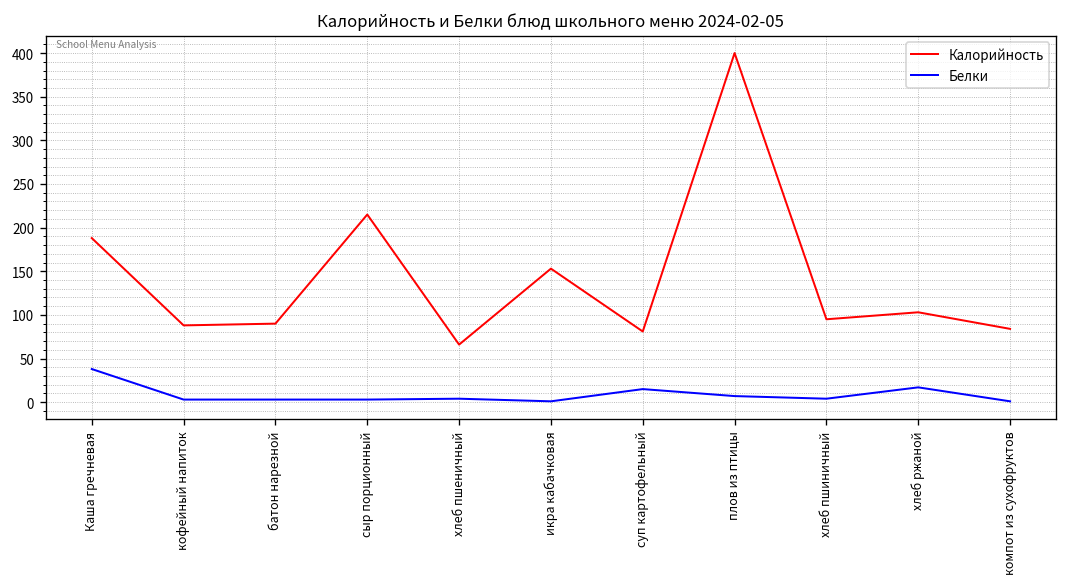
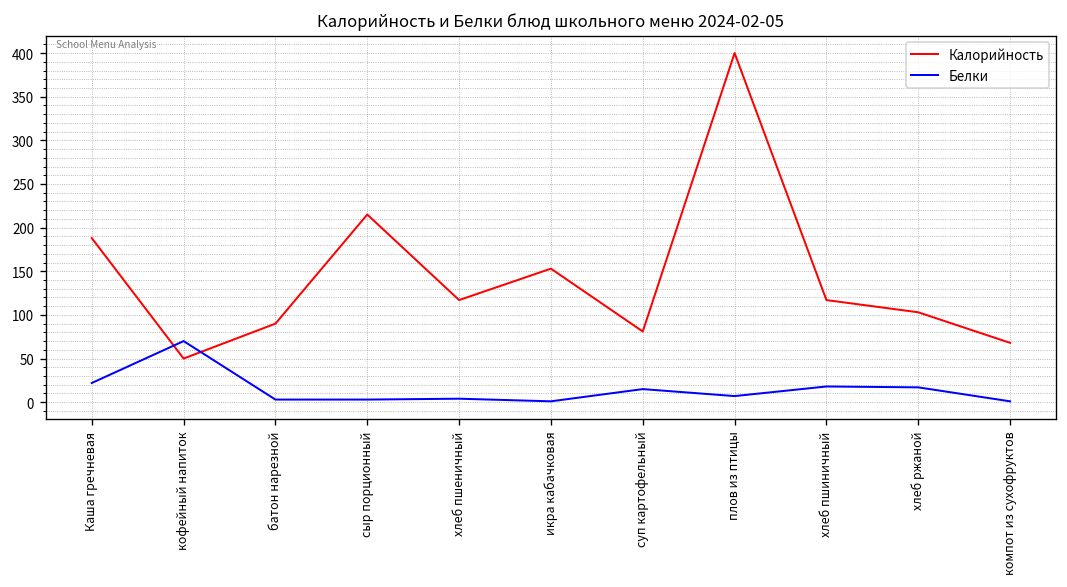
Белки, Каша гречневая: 40 -> 20
Калорийность, кофейный напиток: 90 -> 50
Белки, кофейный напиток: 0 -> 70
Калорийность, хлеб пшеничный: 70 -> 120
Калорийность, хлеб пшиничный: 100 -> 120
Белки, хлеб пшиничный: 0 -> 20
Калорийность, компот из сухофруктов: 80 -> 70
